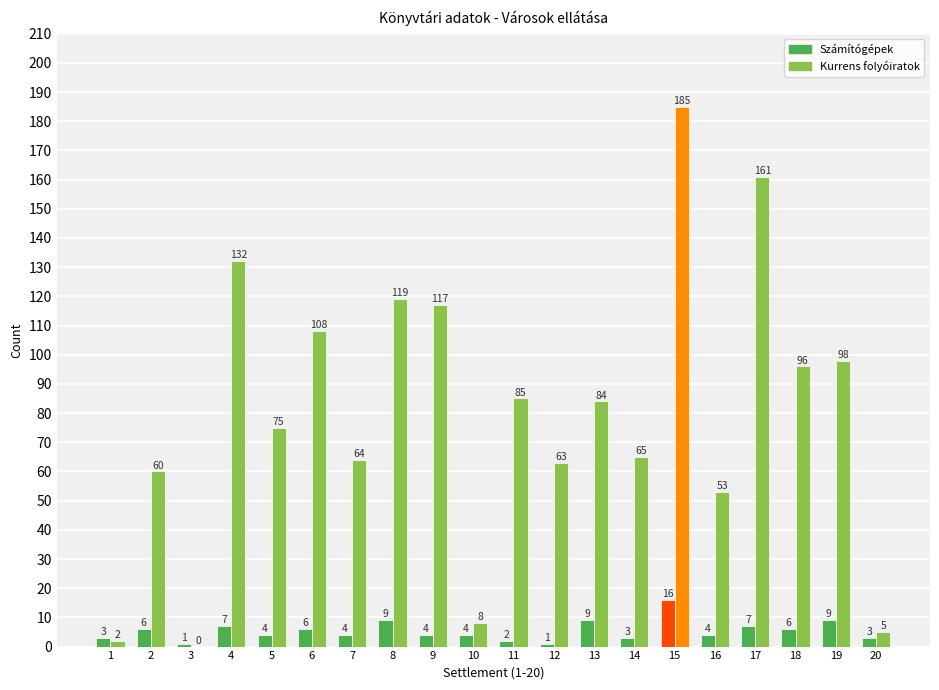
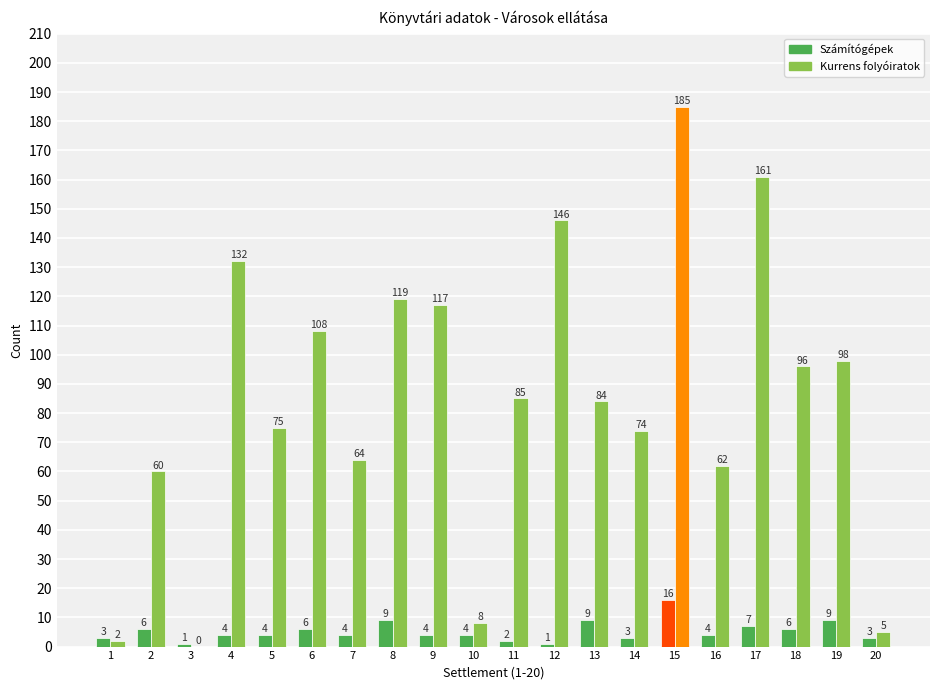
Számítógépek, 4: 7 -> 4
Kurrens folyóiratok, 12: 63 -> 146
Kurrens folyóiratok, 14: 65 -> 74
Kurrens folyóiratok, 16: 53 -> 62
